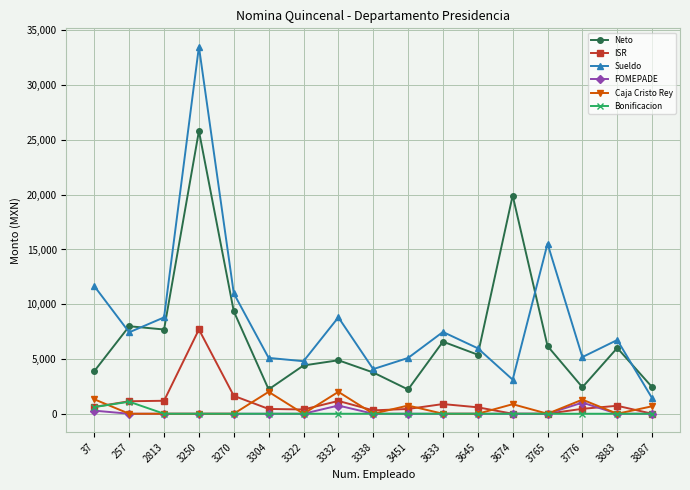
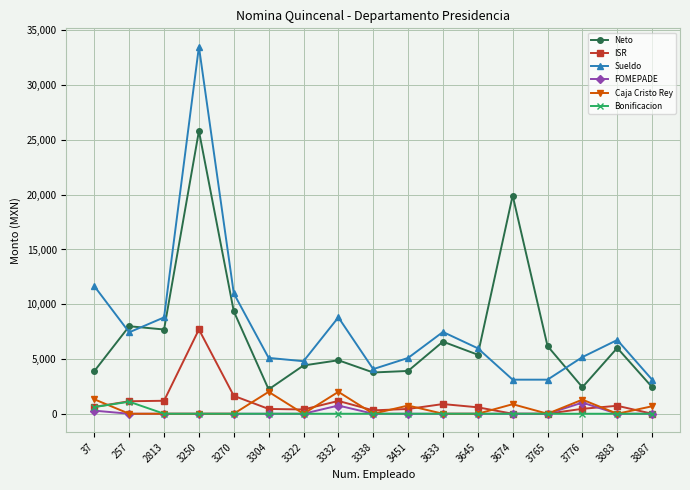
Neto, 3451: 2,200 -> 3,900
Sueldo, 3765: 15,500 -> 3,100
Sueldo, 3887: 1,400 -> 3,100
